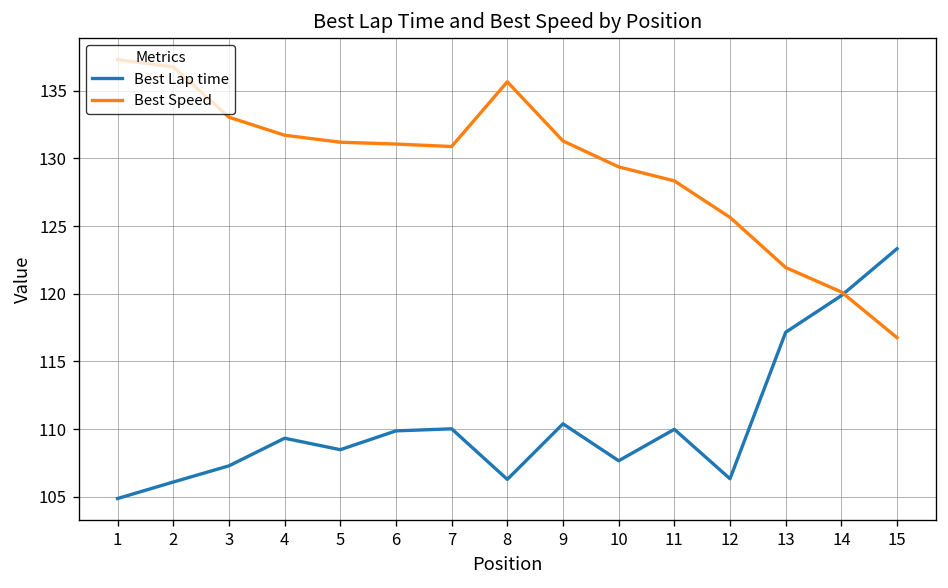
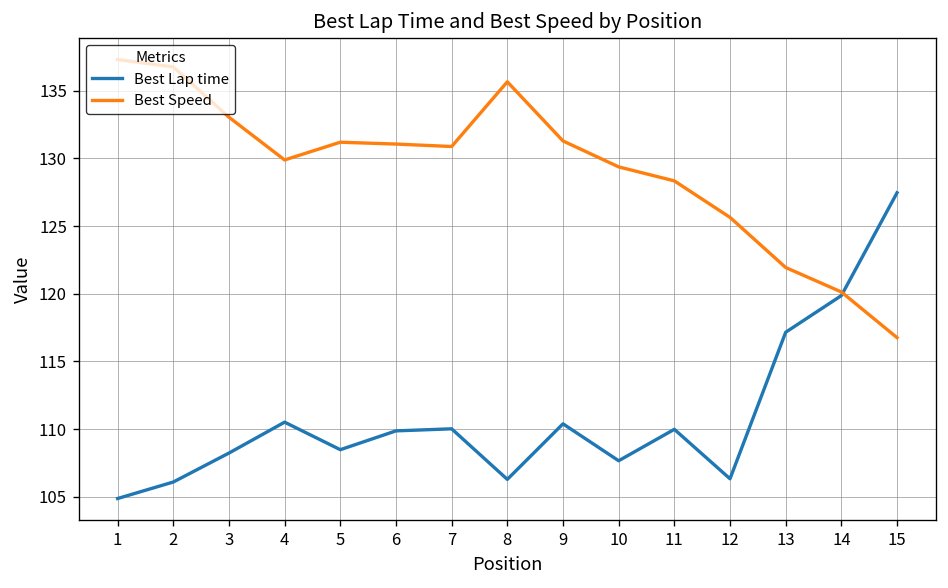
Best Lap time, 3: 107.3 -> 108.2
Best Lap time, 4: 109.3 -> 110.5
Best Speed, 4: 131.7 -> 129.9
Best Lap time, 15: 123.3 -> 127.5
